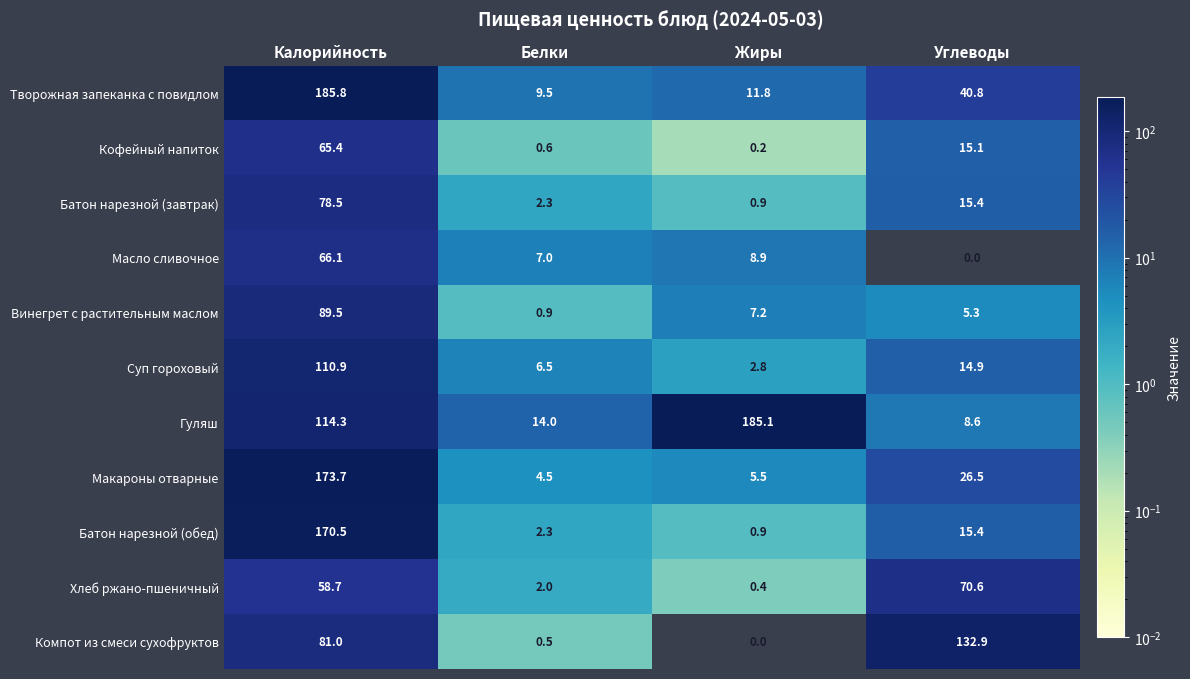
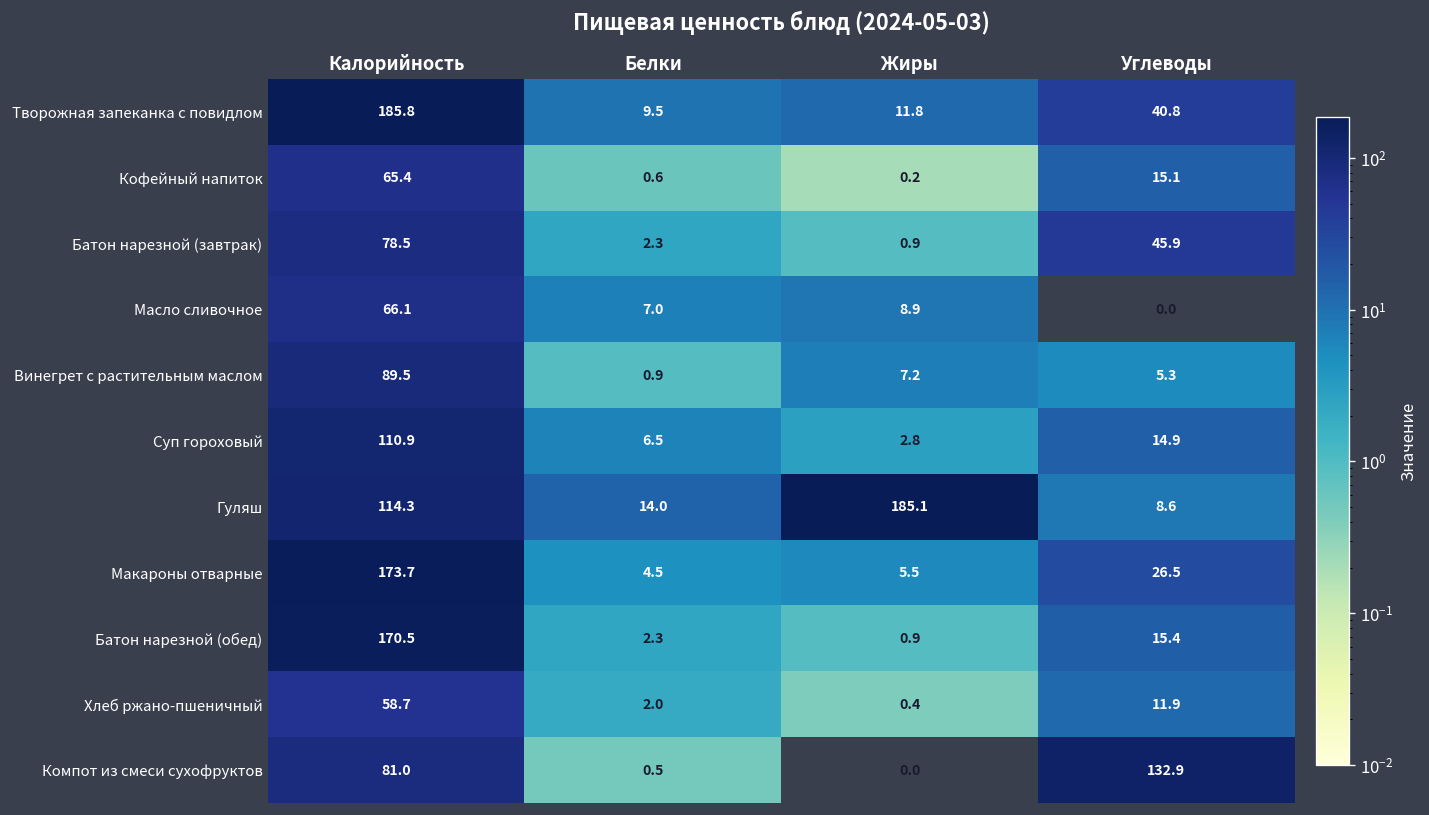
Батон нарезной (завтрак), Углеводы: 15.4 -> 45.9
Хлеб ржано-пшеничный, Углеводы: 70.6 -> 11.9
